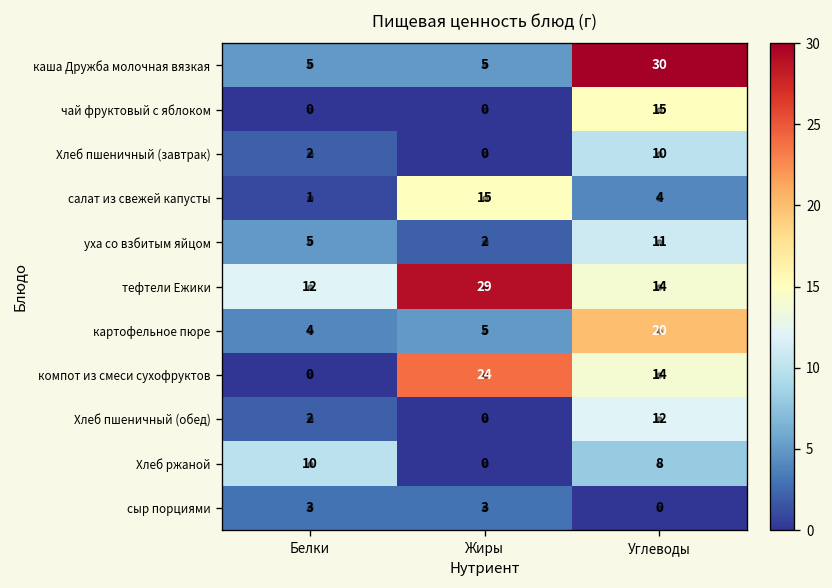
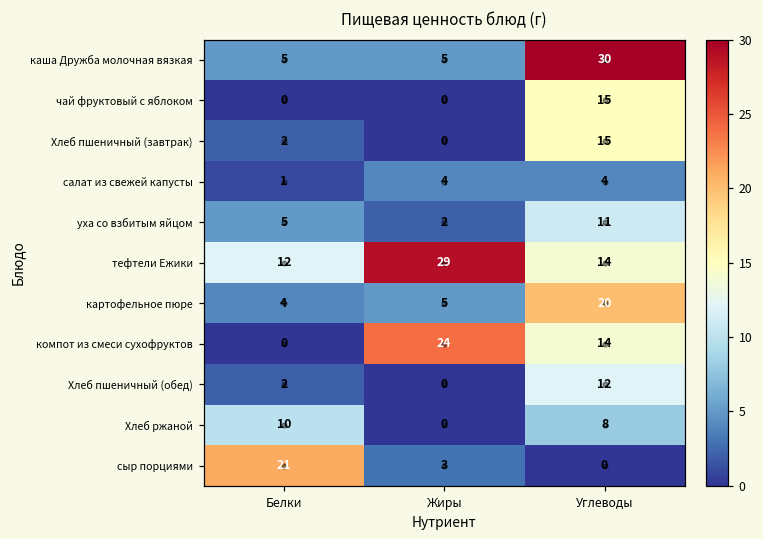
Хлеб пшеничный (завтрак), Углеводы: 10 -> 15
салат из свежей капусты, Жиры: 15 -> 4
сыр порциями, Белки: 3 -> 21
